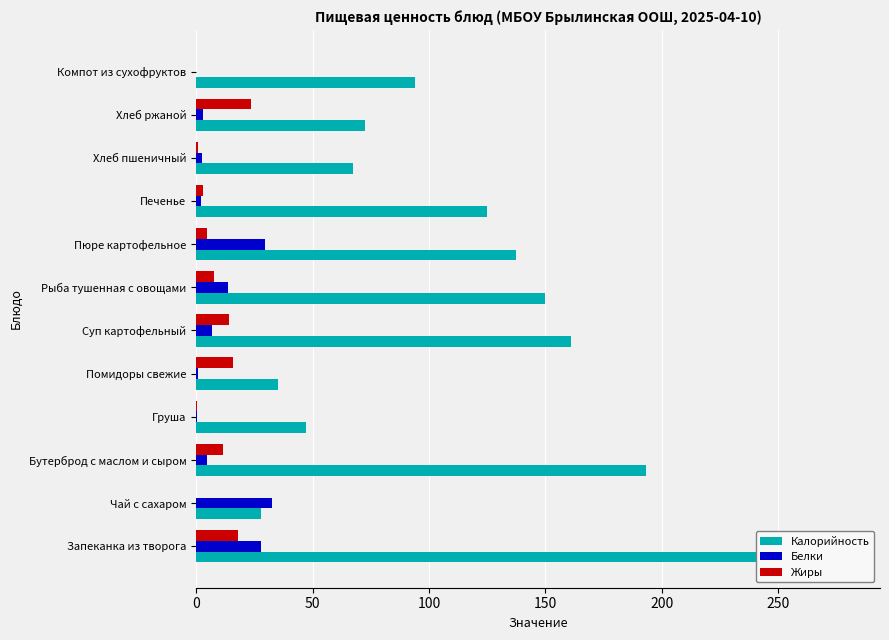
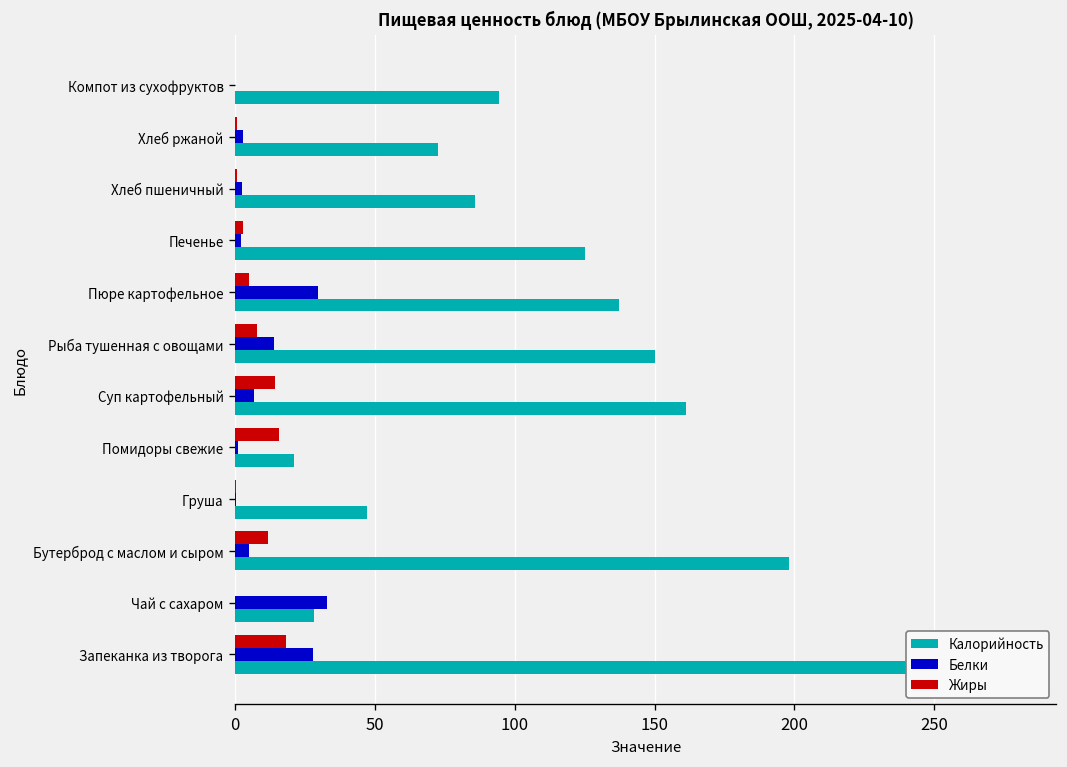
Жиры, Хлеб ржаной: 24 -> 0
Калорийность, Хлеб пшеничный: 68 -> 86
Калорийность, Помидоры свежие: 35 -> 21
Калорийность, Бутерброд с маслом и сыром: 193 -> 198
